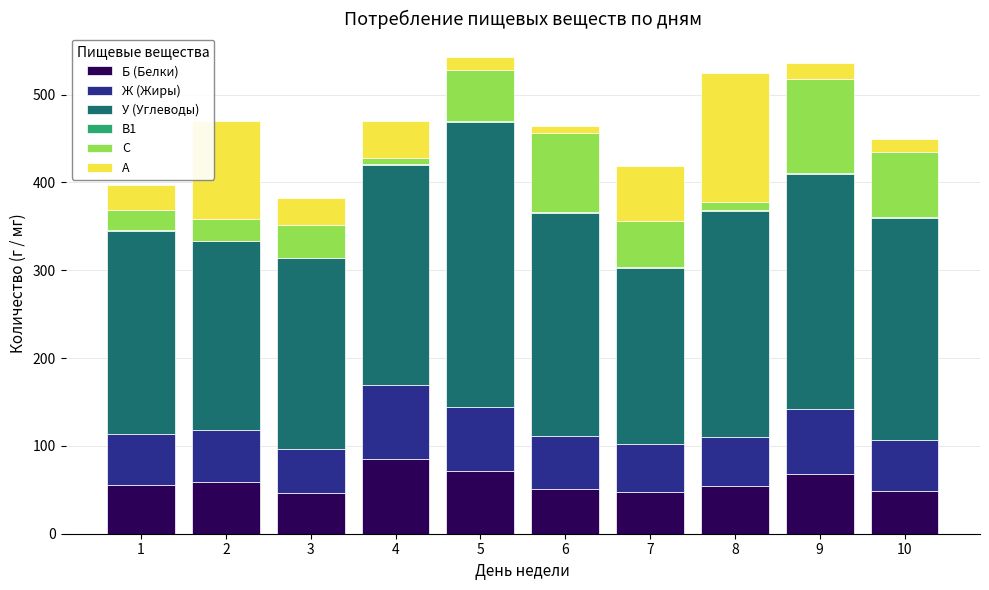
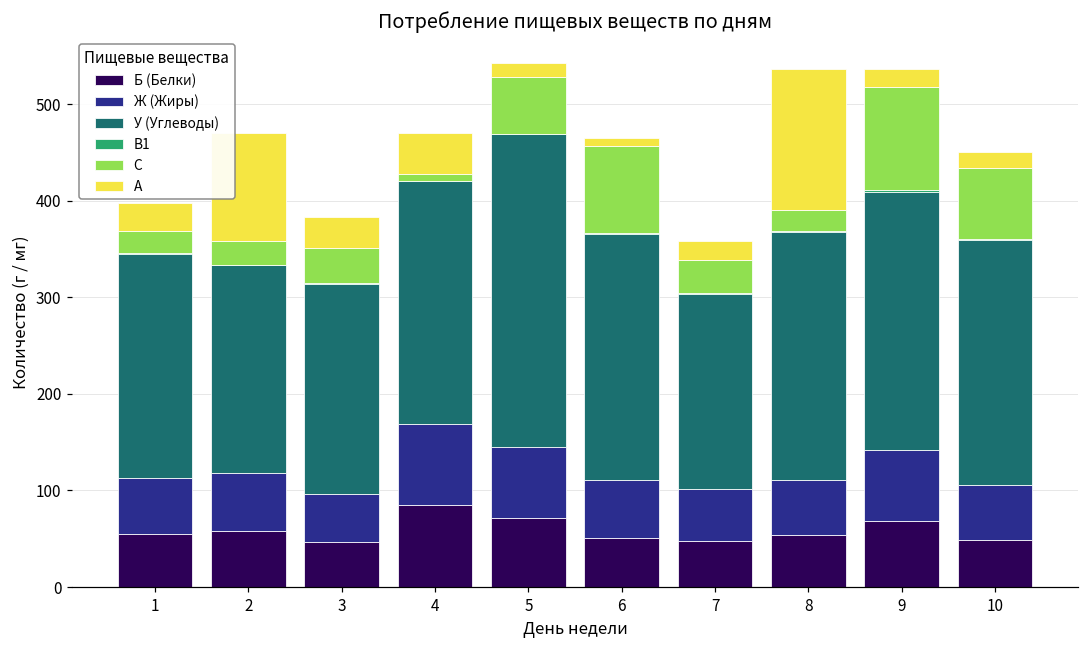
С, 7: 50 -> 30
А, 7: 60 -> 20
С, 8: 10 -> 20
